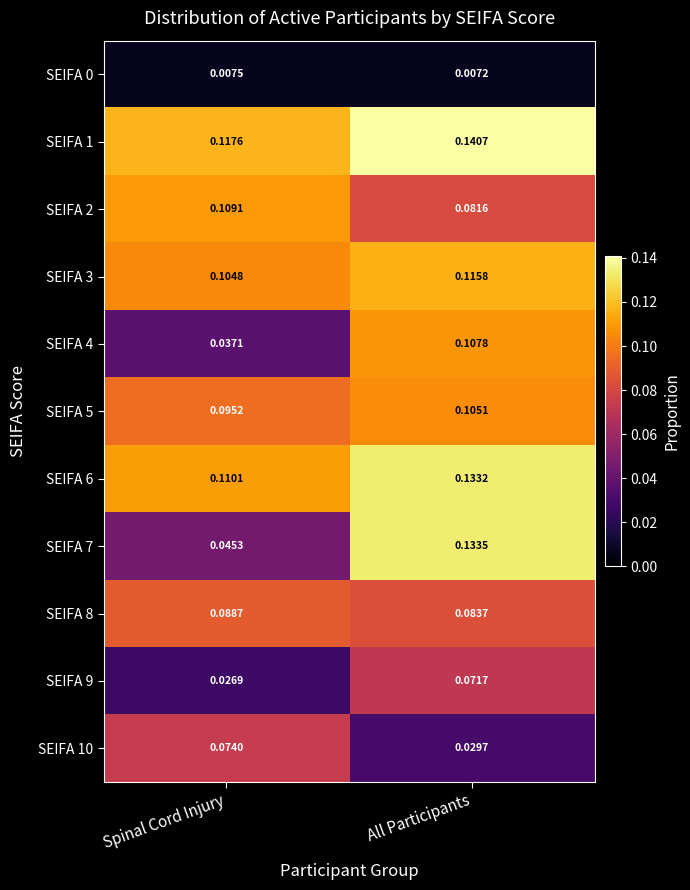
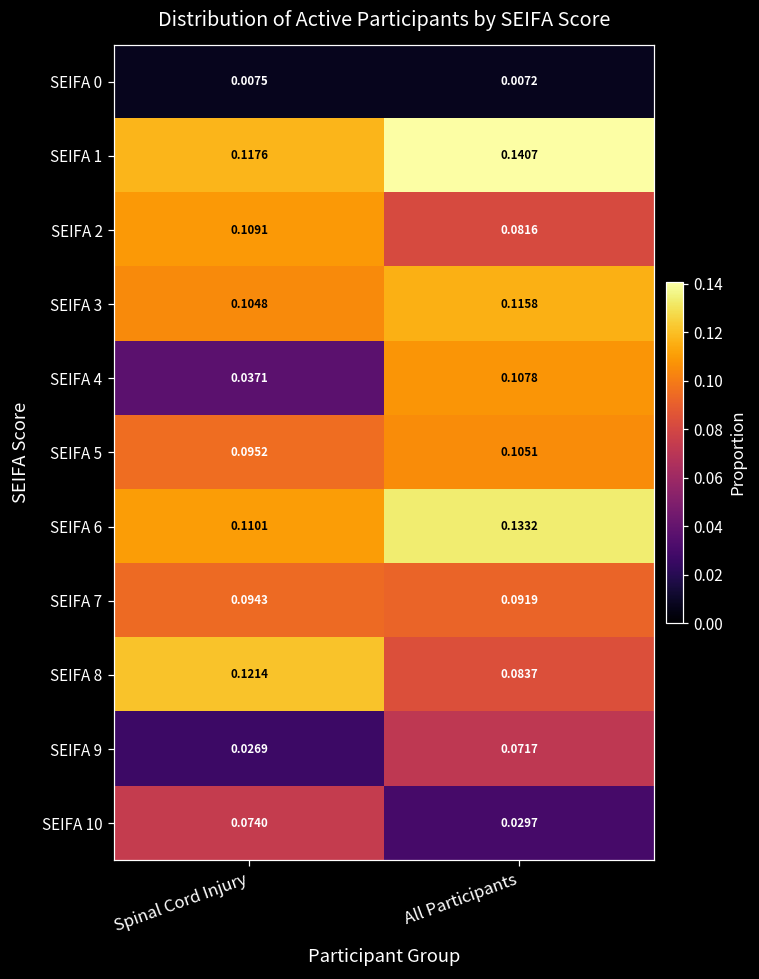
SEIFA 7, Spinal Cord Injury: 0.0453 -> 0.0943
SEIFA 7, All Participants: 0.1335 -> 0.0919
SEIFA 8, Spinal Cord Injury: 0.0887 -> 0.1214
